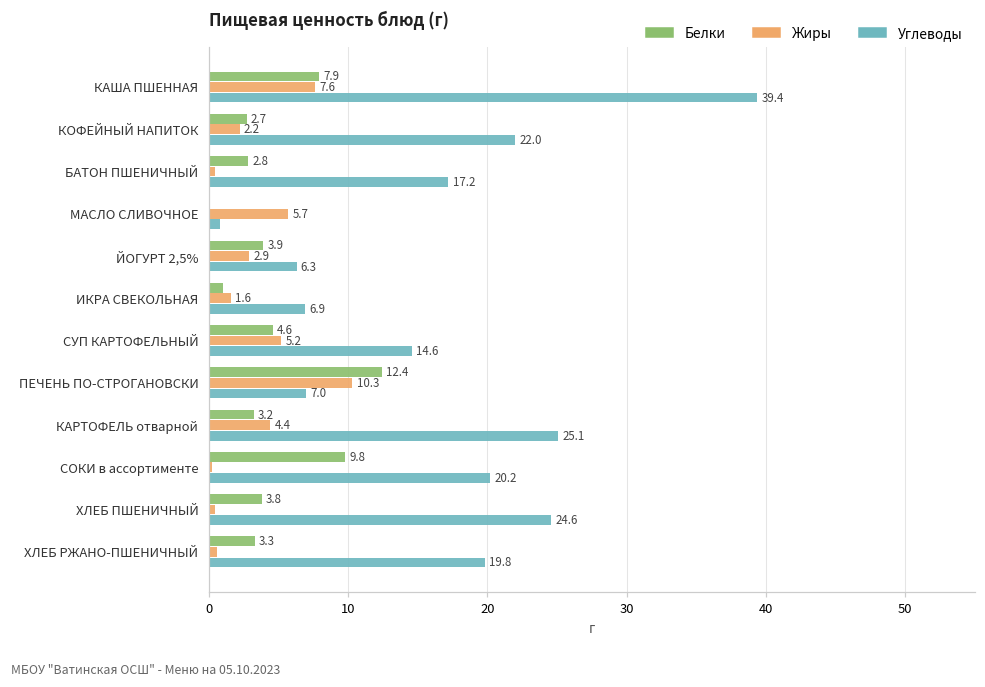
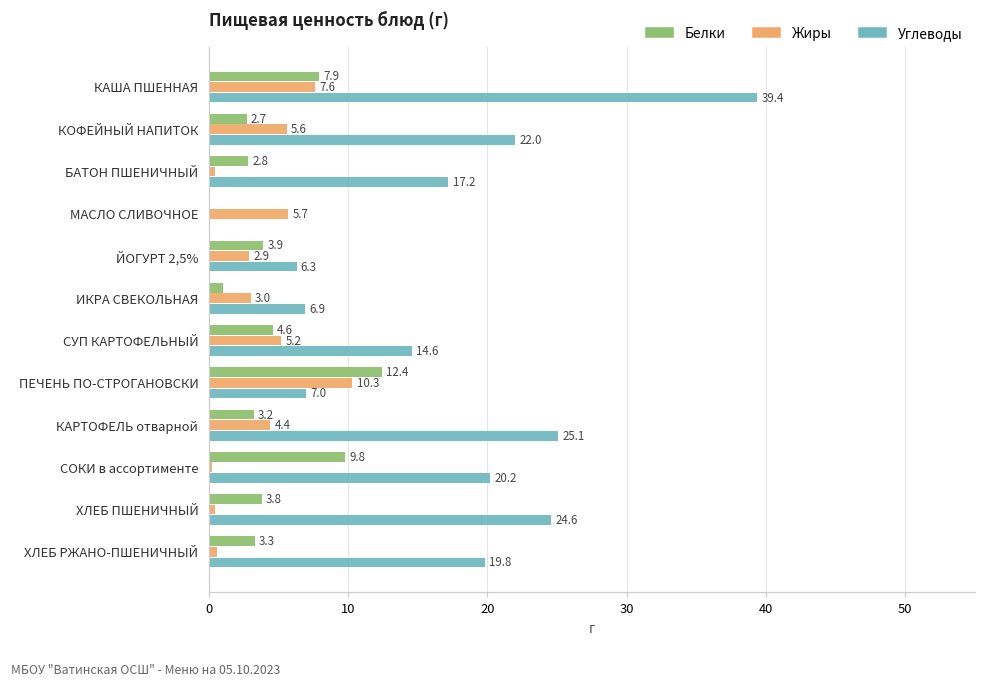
Жиры, КОФЕЙНЫЙ НАПИТОК: 2.2 -> 5.6
Углеводы, МАСЛО СЛИВОЧНОЕ: 0.8 -> 0.1
Жиры, ИКРА СВЕКОЛЬНАЯ: 1.6 -> 3.0
